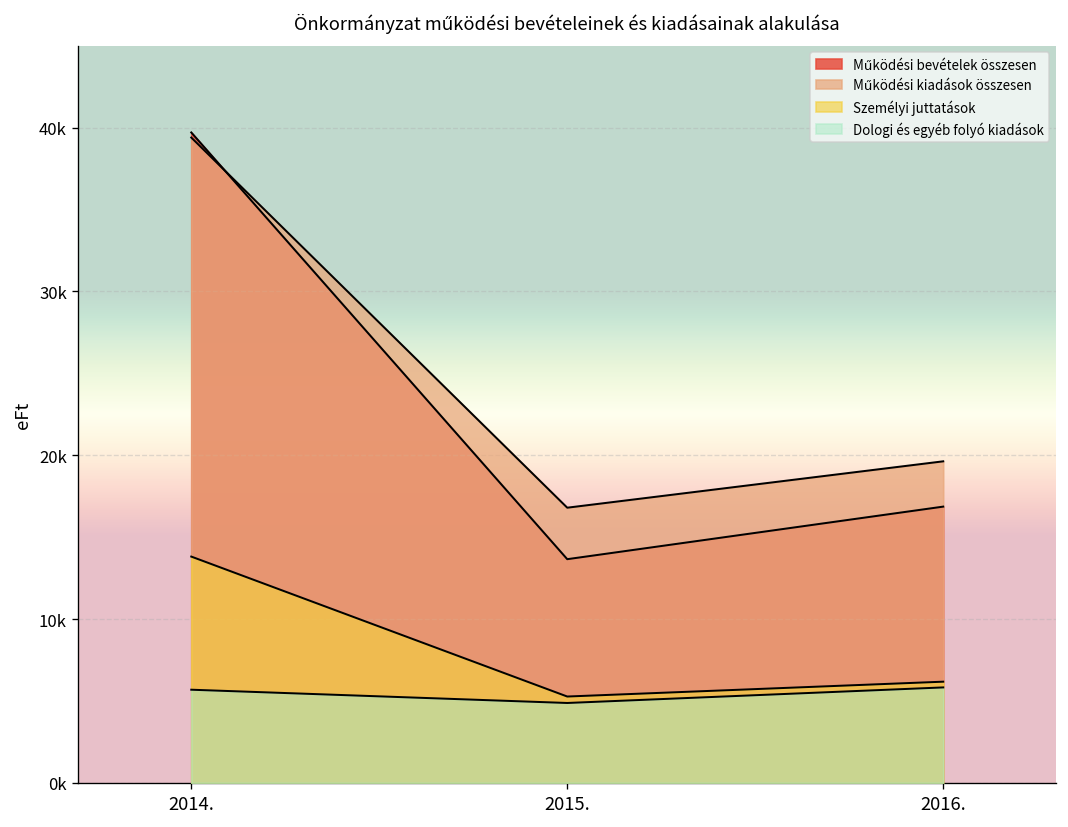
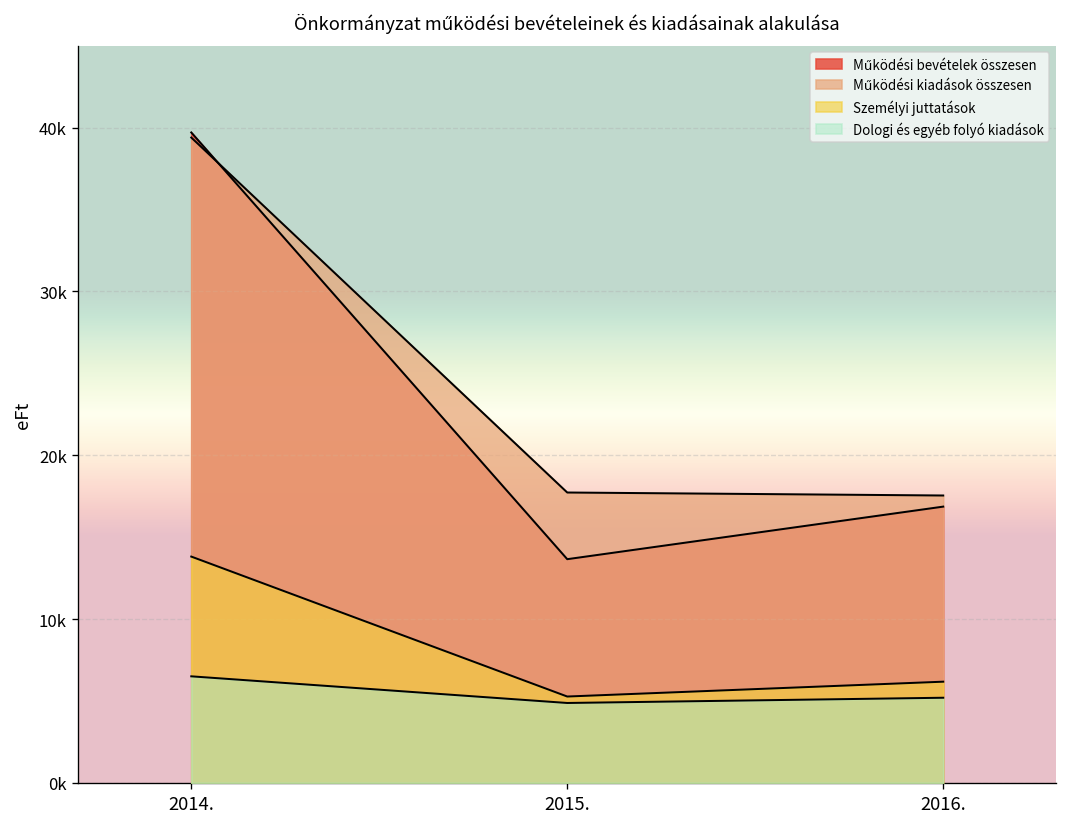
Dologi és egyéb folyó kiadások, 2014.: 5700 -> 6500
Működési kiadások összesen, 2015.: 16800 -> 17700
Működési kiadások összesen, 2016.: 19600 -> 17500
Dologi és egyéb folyó kiadások, 2016.: 5800 -> 5200
